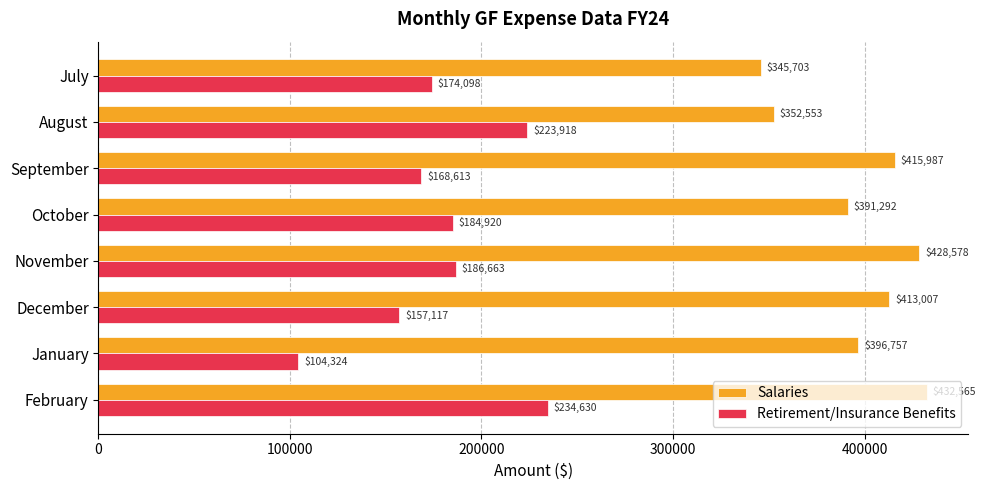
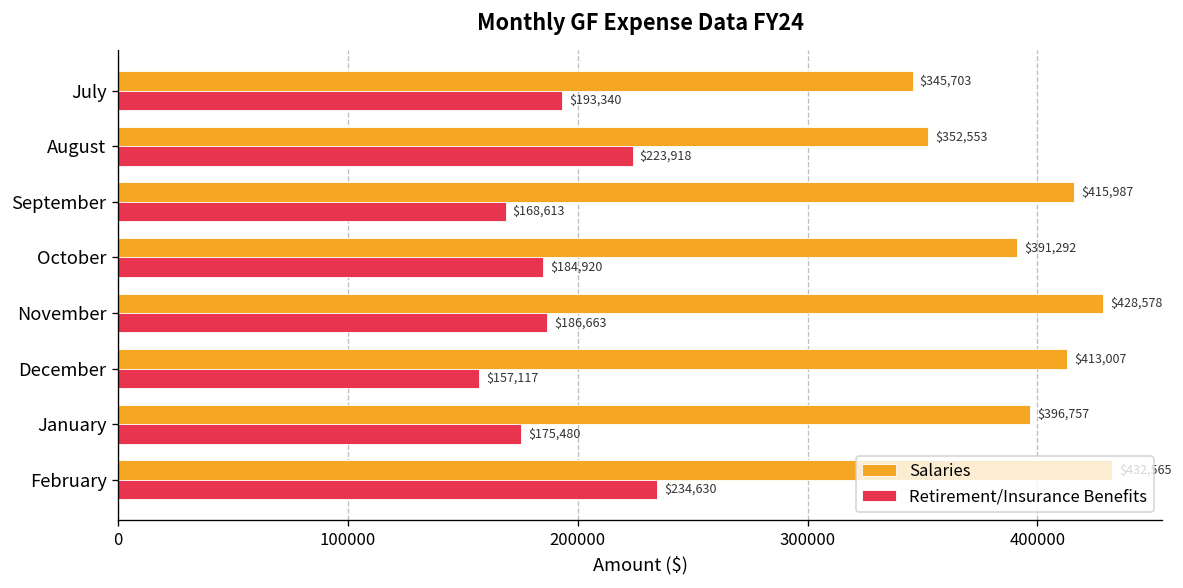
Retirement/Insurance Benefits, July: $174,098 -> $193,340
Retirement/Insurance Benefits, January: $104,324 -> $175,480
